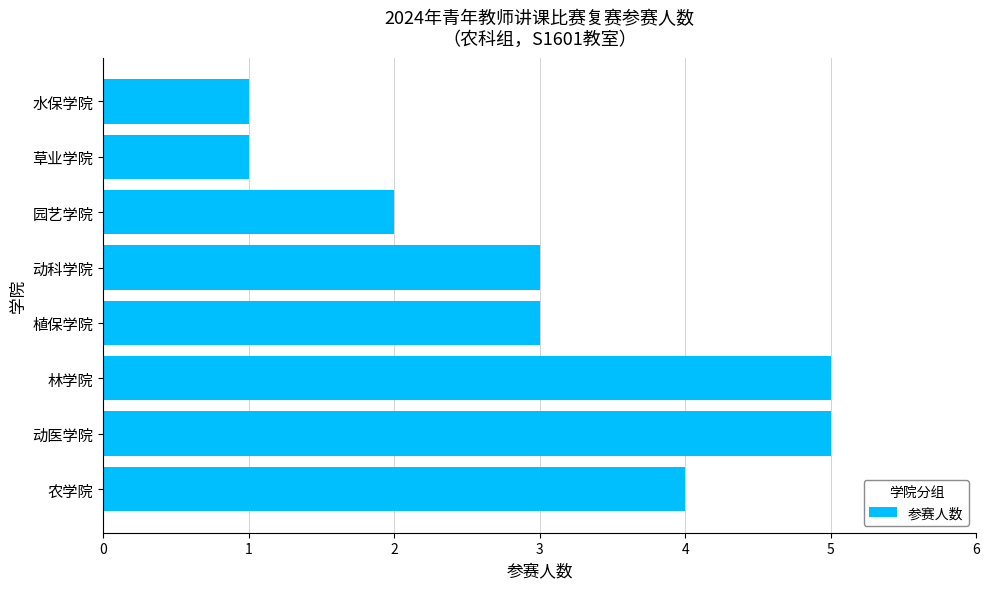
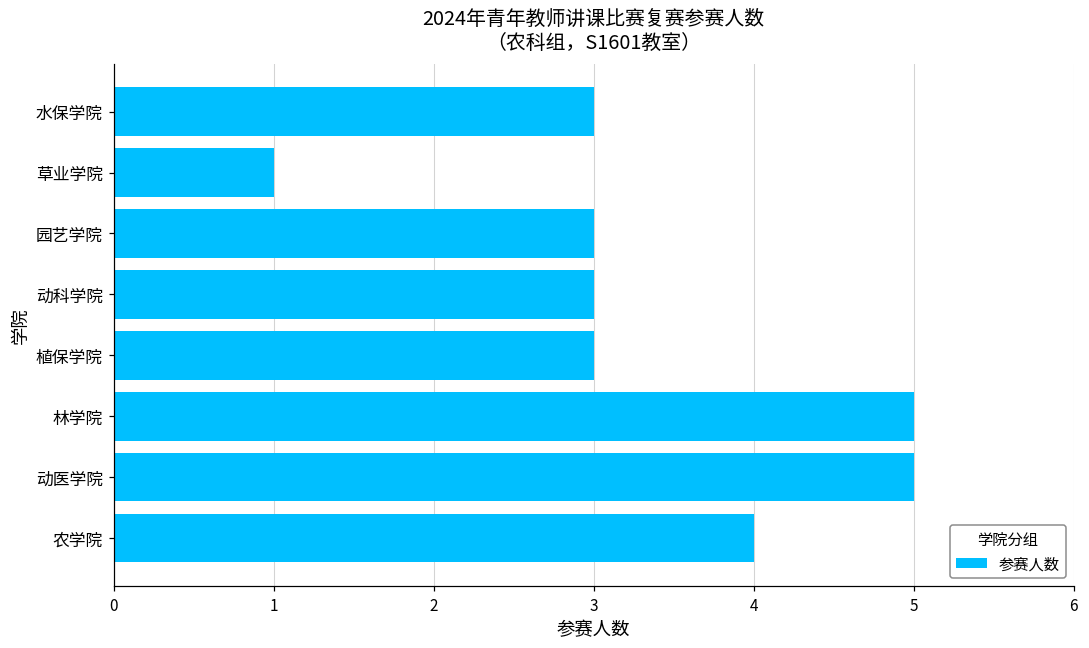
水保学院: 1 -> 3
园艺学院: 2 -> 3
